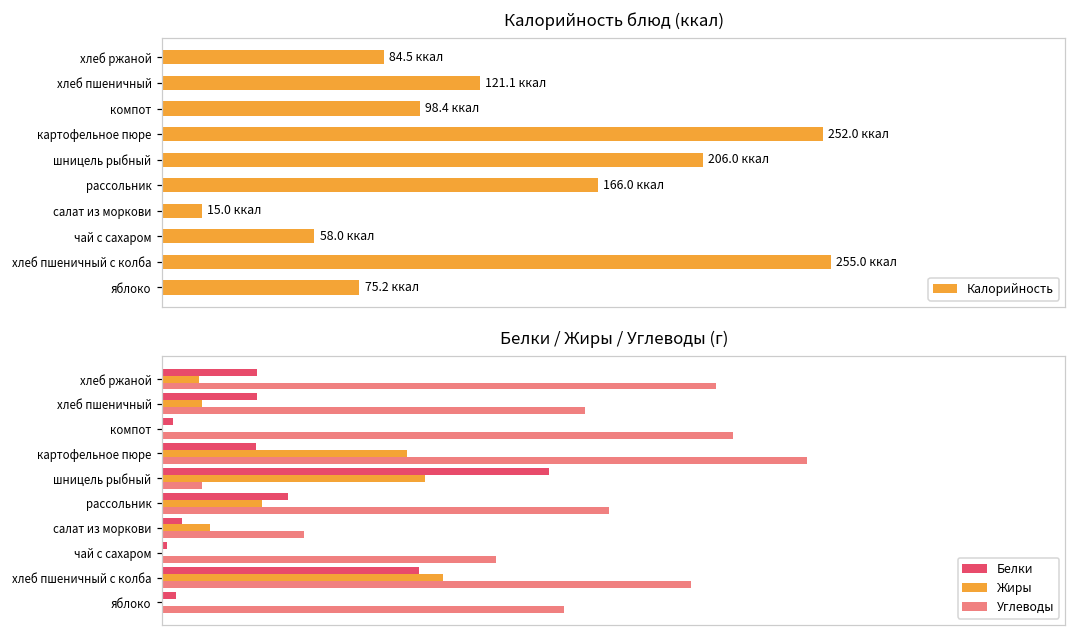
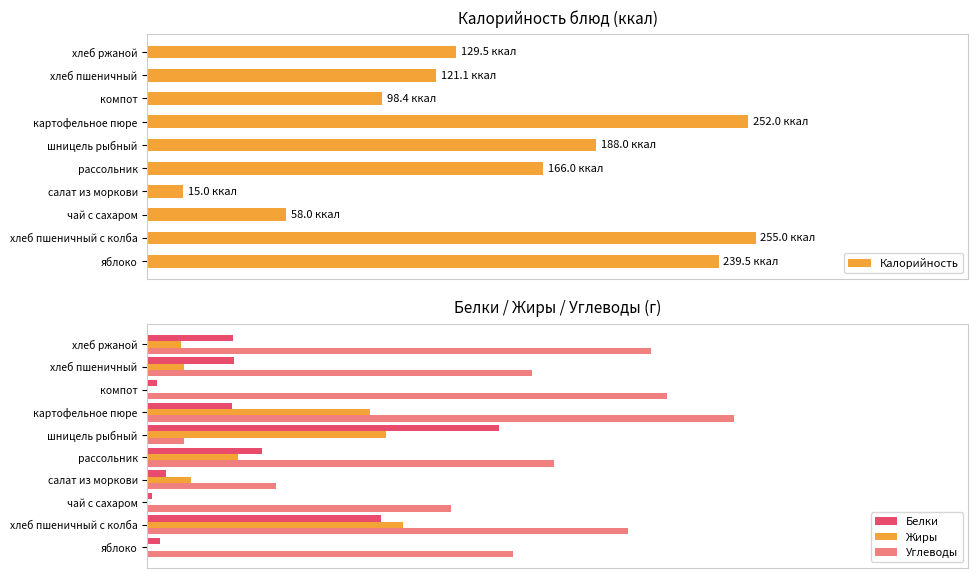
Калорийность блюд (ккал), хлеб ржаной: 84.5 -> 129.5
Калорийность блюд (ккал), шницель рыбный: 206.0 -> 188.0
Калорийность блюд (ккал), яблоко: 75.2 -> 239.5
